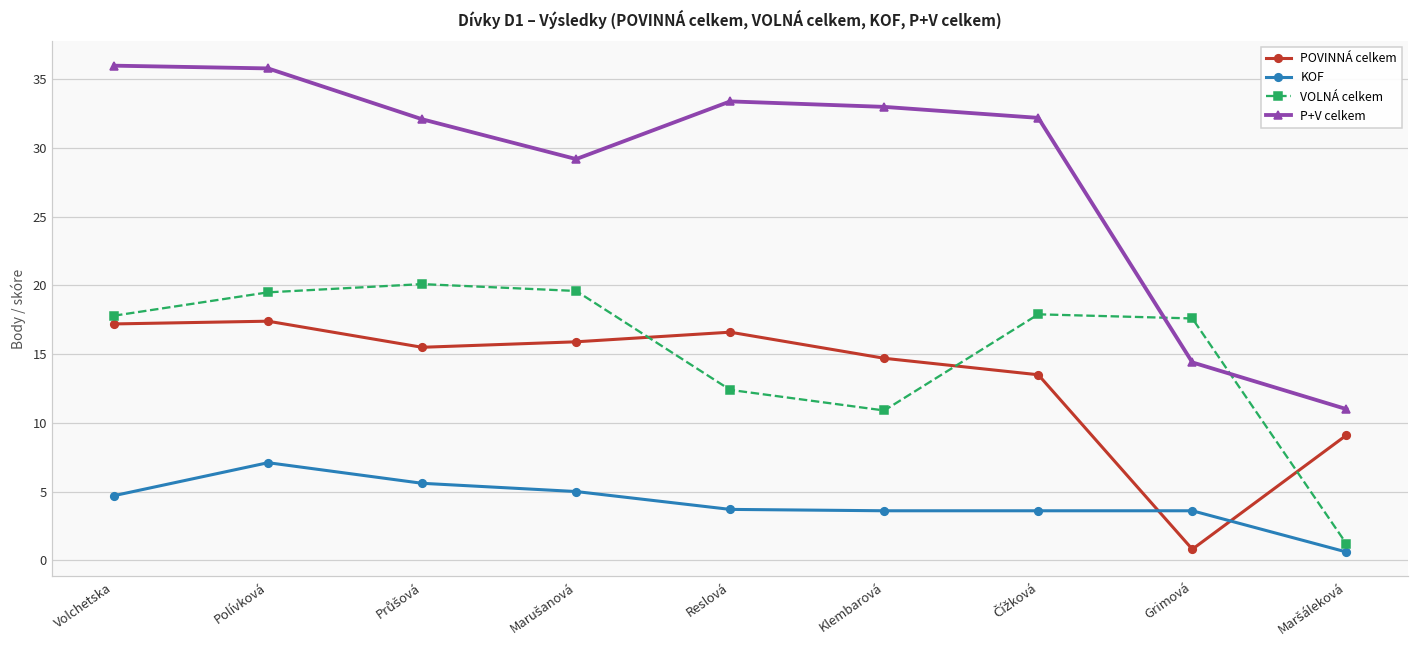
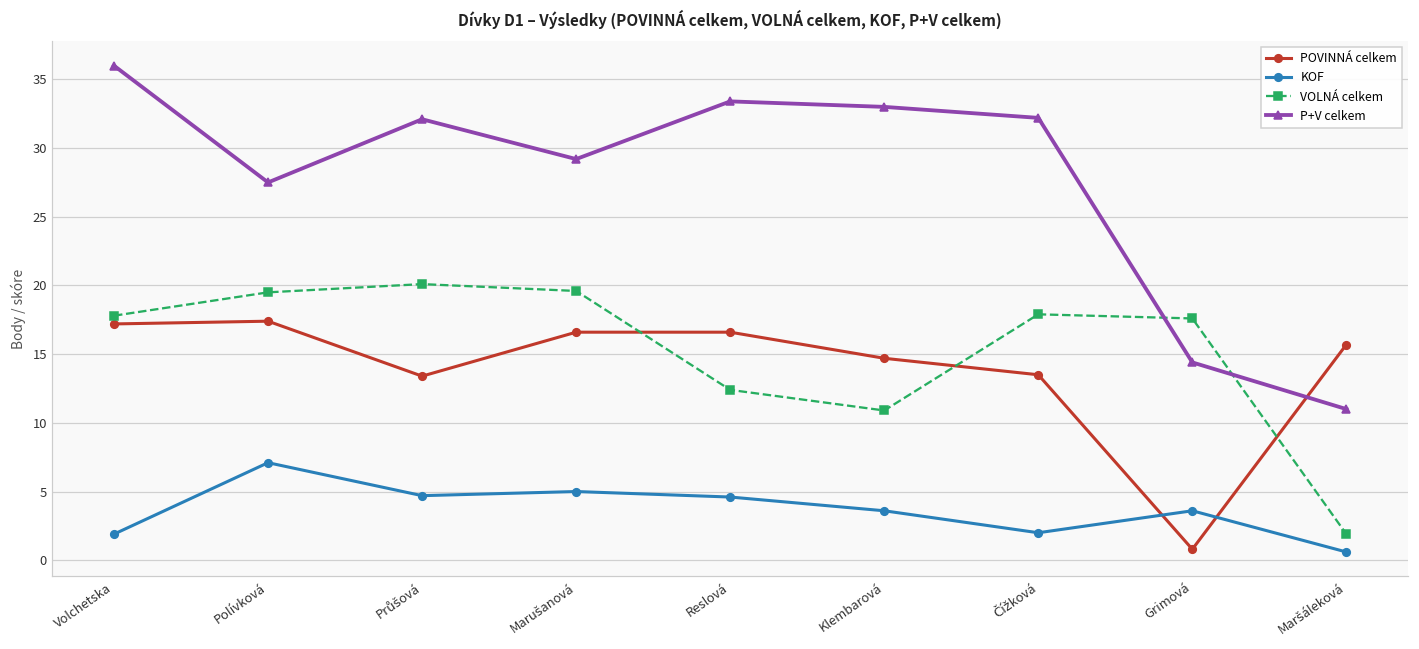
KOF, Volchetska: 4.7 -> 1.9
P+V celkem, Polívková: 35.8 -> 27.5
POVINNÁ celkem, Průšová: 15.5 -> 13.4
KOF, Průšová: 5.6 -> 4.7
POVINNÁ celkem, Marušanová: 15.9 -> 16.6
KOF, Reslová: 3.7 -> 4.6
KOF, Čížková: 3.6 -> 2.0
POVINNÁ celkem, Maršáleková: 9.1 -> 15.7
VOLNÁ celkem, Maršáleková: 1.2 -> 1.9
